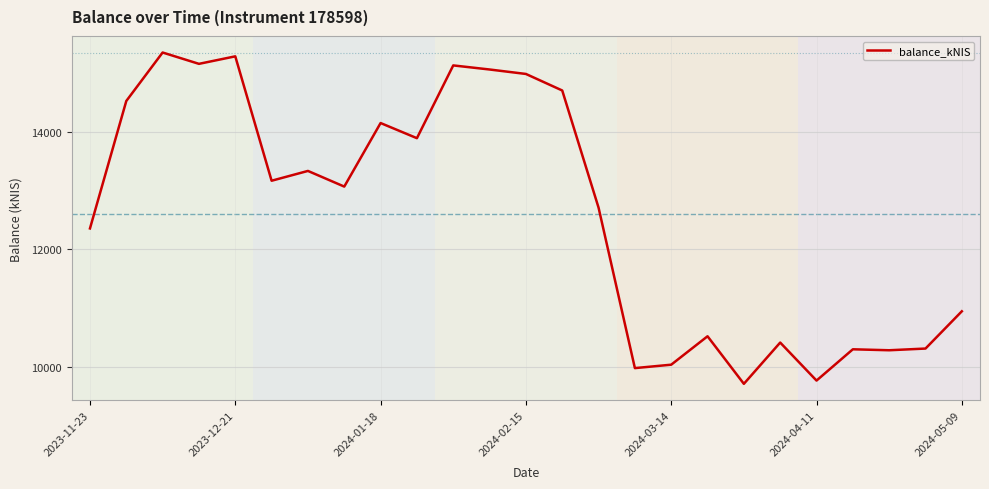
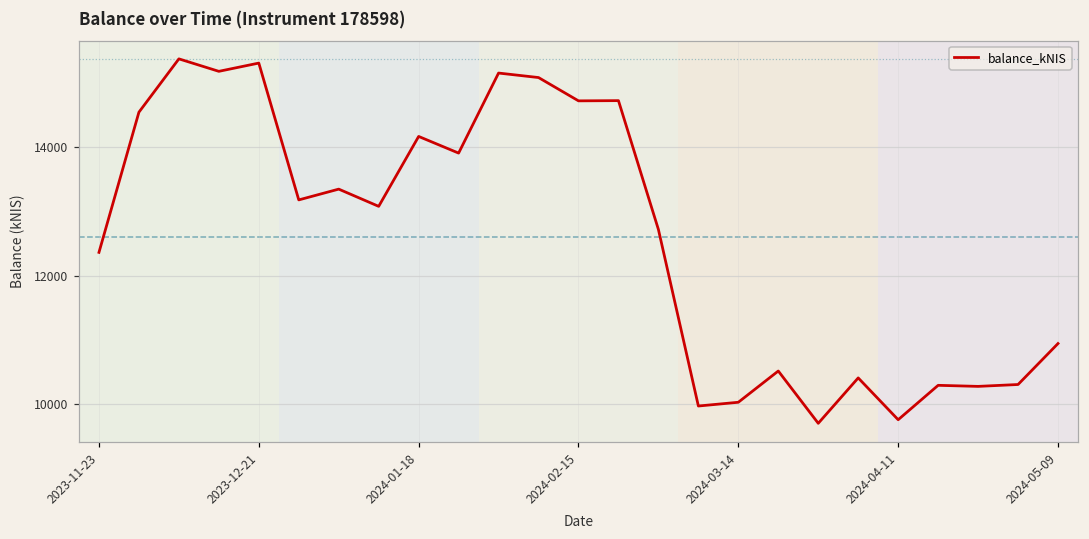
2024-02-15: 15000 -> 14700
